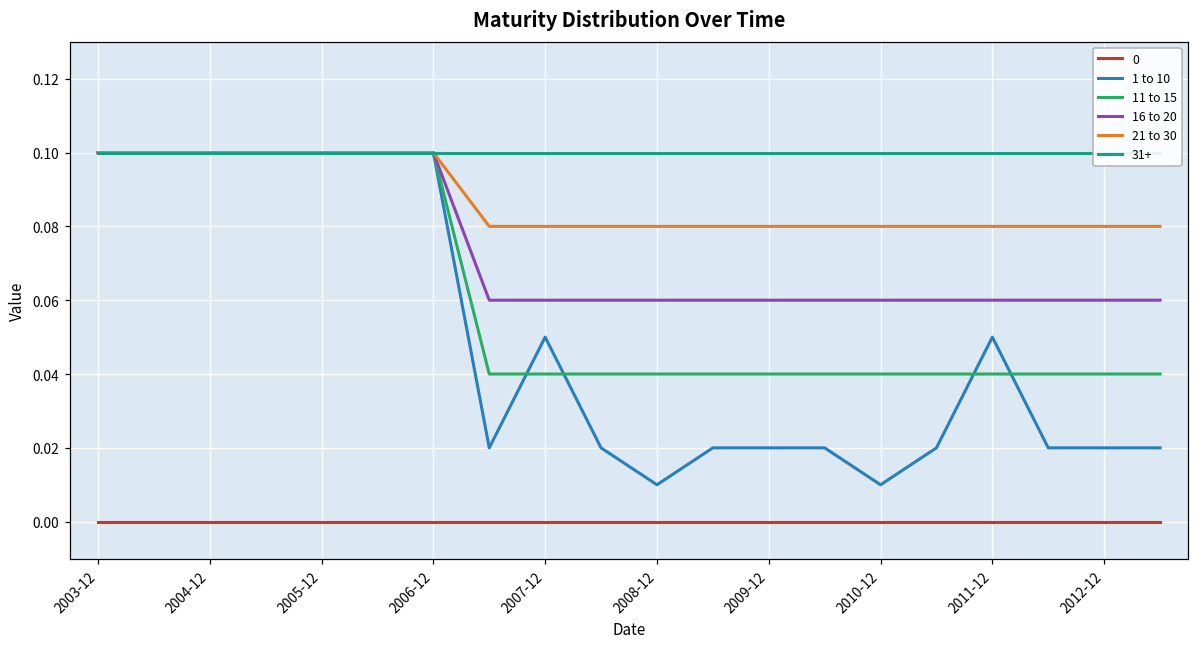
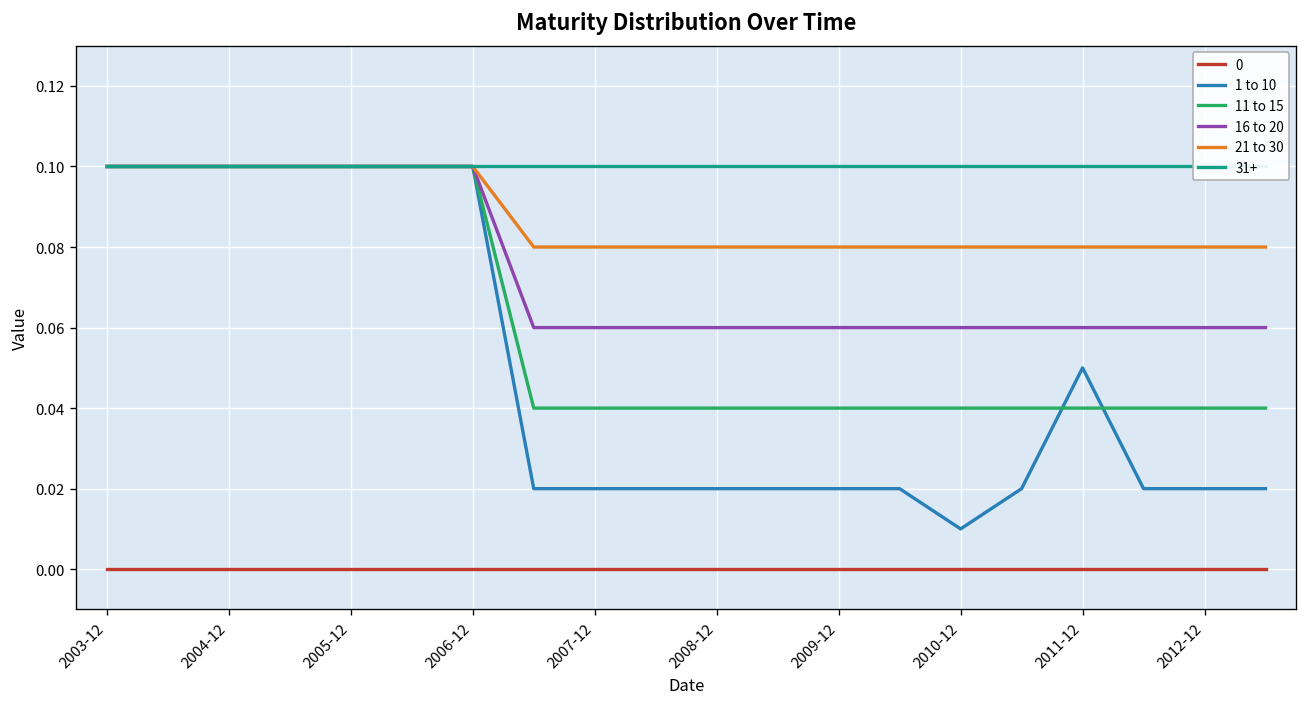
1 to 10, 2007-12: 0.05 -> 0.02
1 to 10, 2008-12: 0.01 -> 0.02
